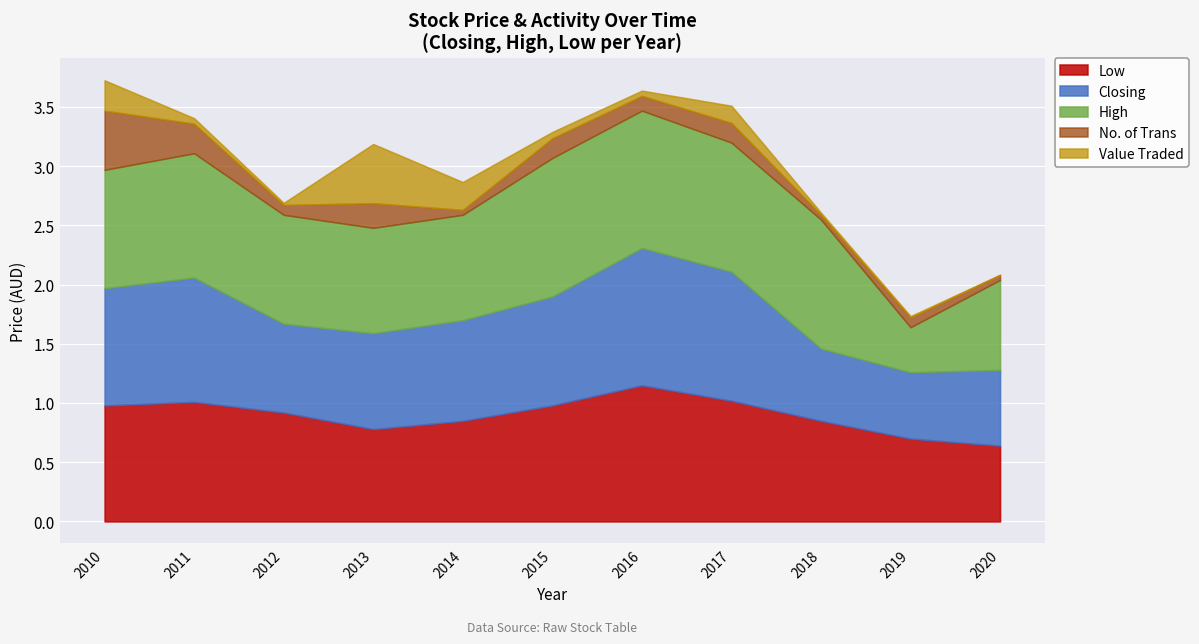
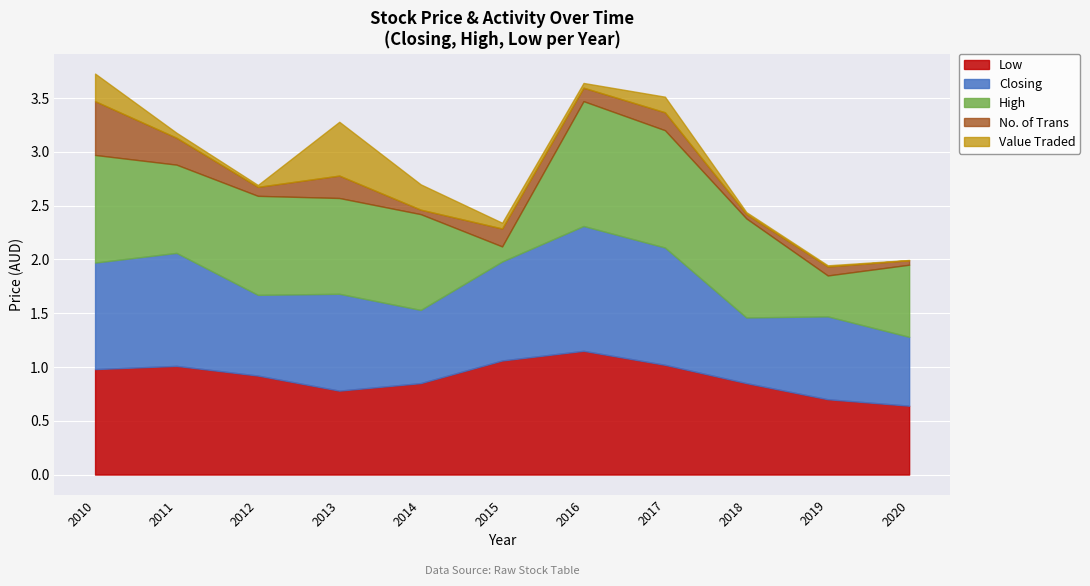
High, 2011: 1.05 -> 0.82
Closing, 2013: 0.81 -> 0.90
Closing, 2014: 0.85 -> 0.68
Low, 2015: 0.98 -> 1.06
High, 2015: 1.17 -> 0.14
High, 2018: 1.09 -> 0.92
Closing, 2019: 0.56 -> 0.77
High, 2020: 0.76 -> 0.67
